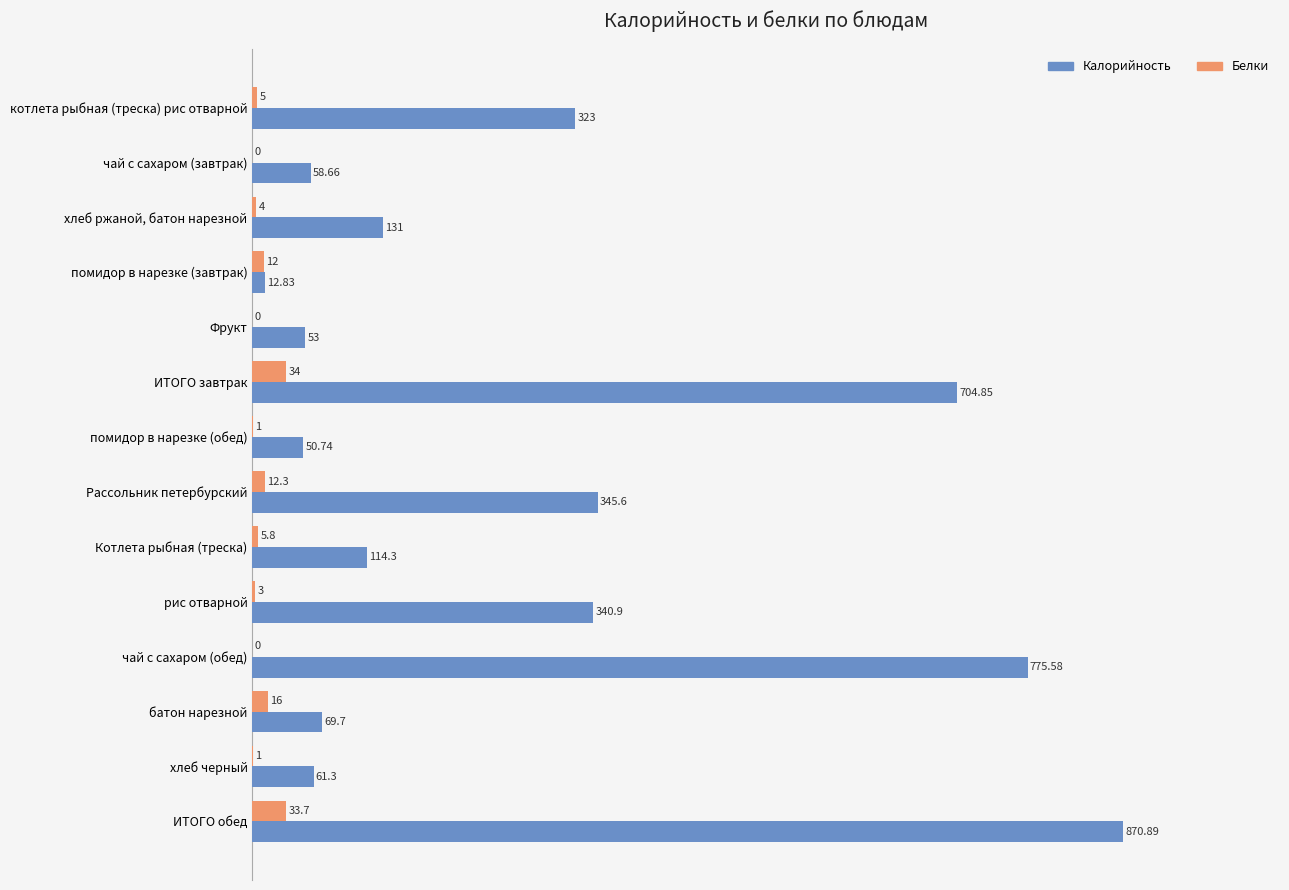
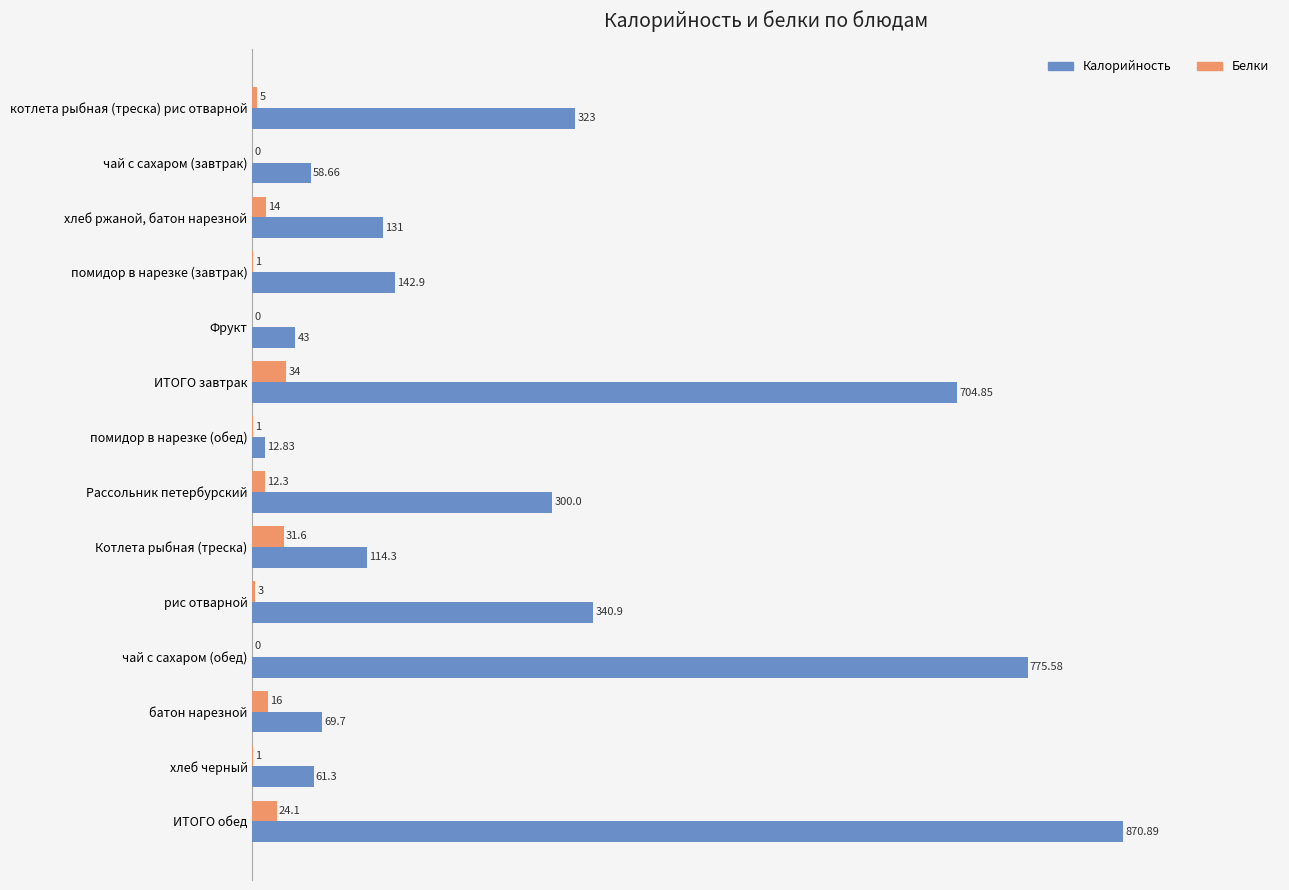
Белки, хлеб ржаной, батон нарезной: 4 -> 14
Белки, помидор в нарезке (завтрак): 12 -> 1
Калорийность, помидор в нарезке (завтрак): 12.83 -> 142.9
Калорийность, Фрукт: 53 -> 43
Калорийность, помидор в нарезке (обед): 50.74 -> 12.83
Калорийность, Рассольник петербурский: 345.6 -> 300.0
Белки, Котлета рыбная (треска): 5.8 -> 31.6
Белки, ИТОГО обед: 33.7 -> 24.1
